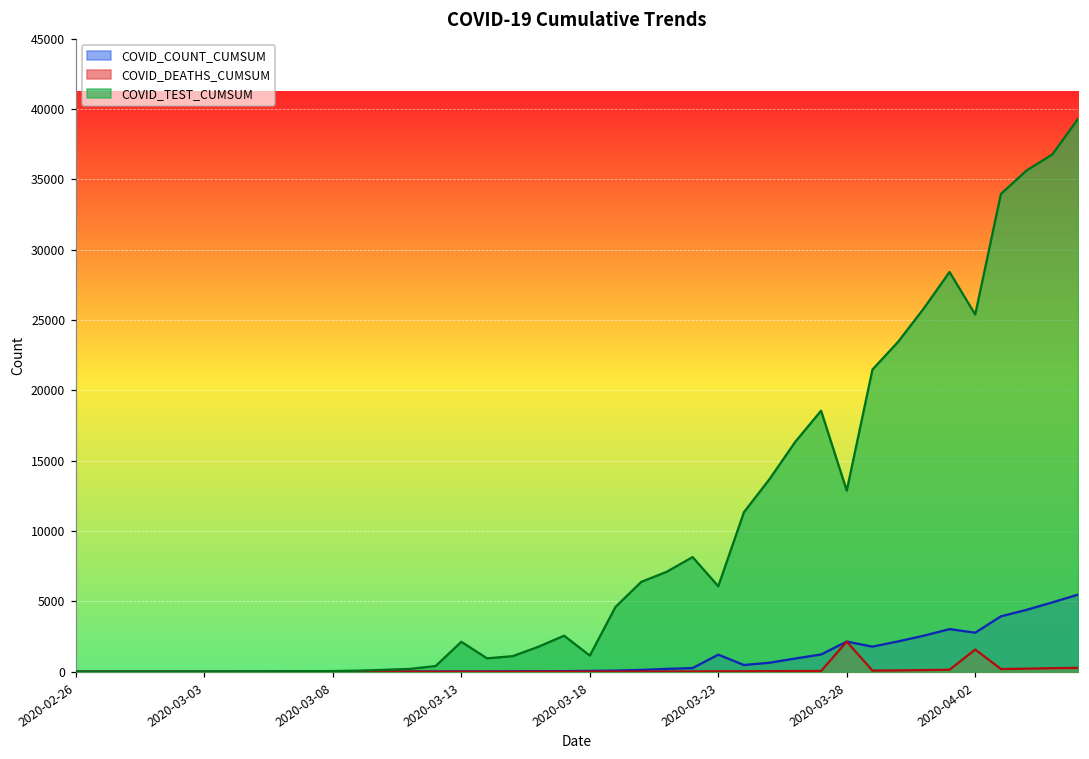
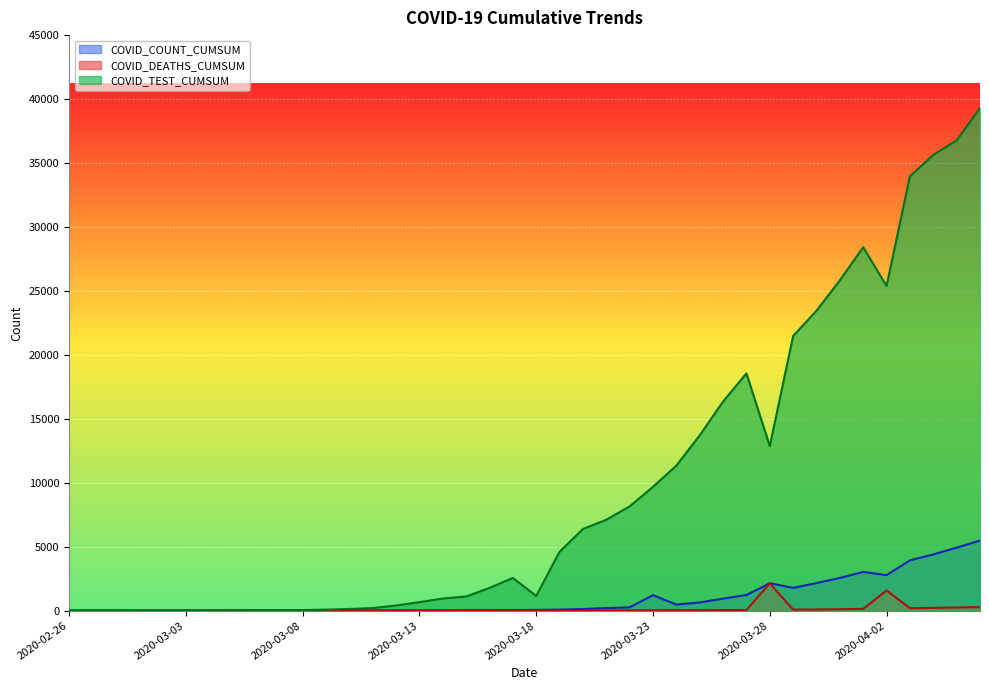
COVID_TEST_CUMSUM, 2020-03-13: 2100 -> 700
COVID_TEST_CUMSUM, 2020-03-23: 6100 -> 9700
